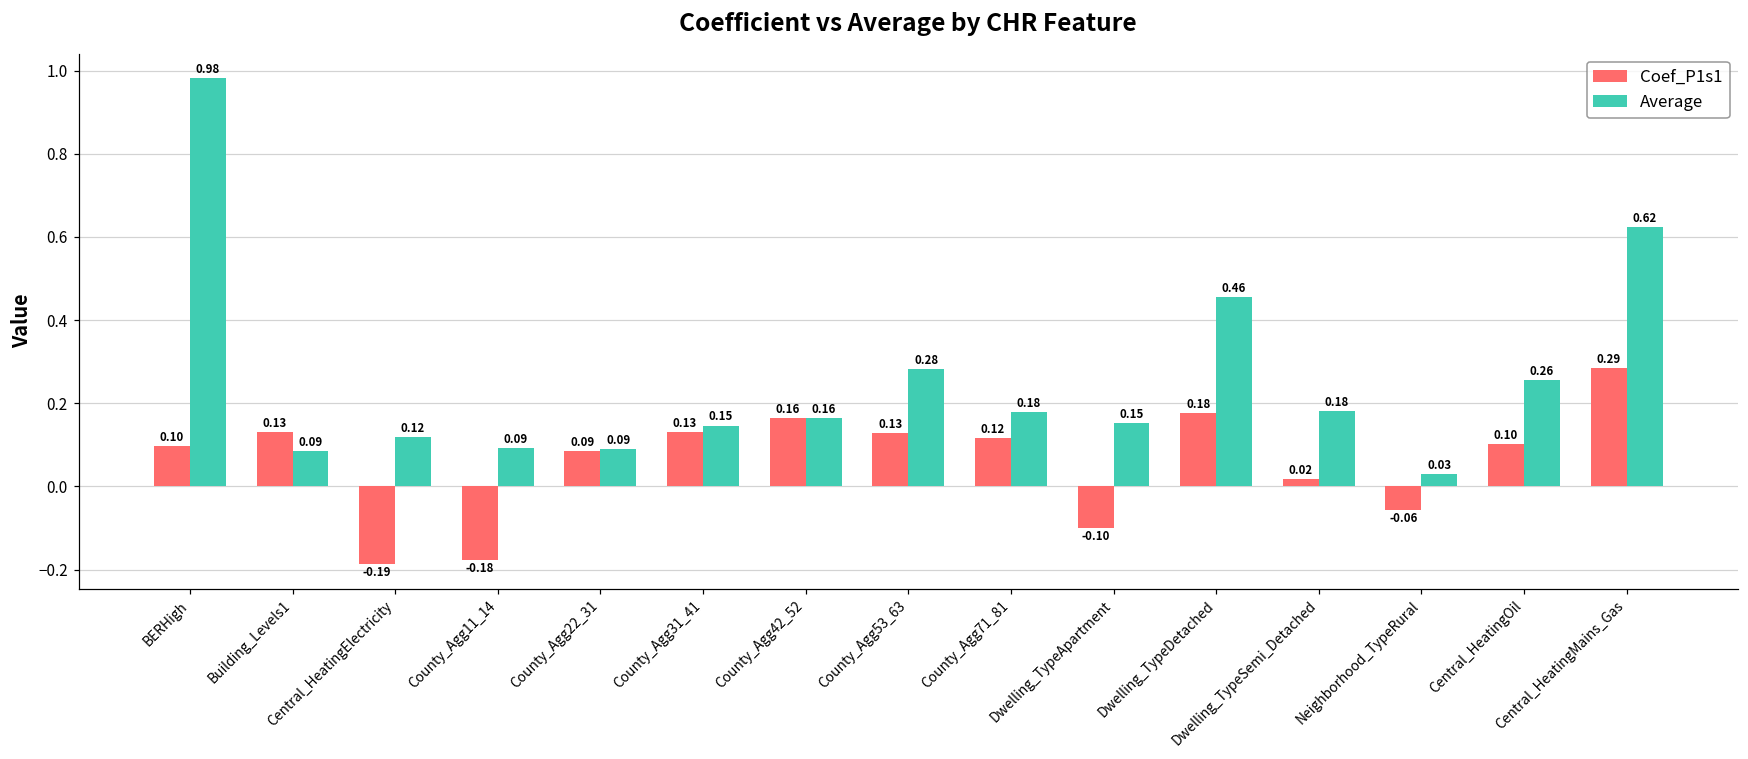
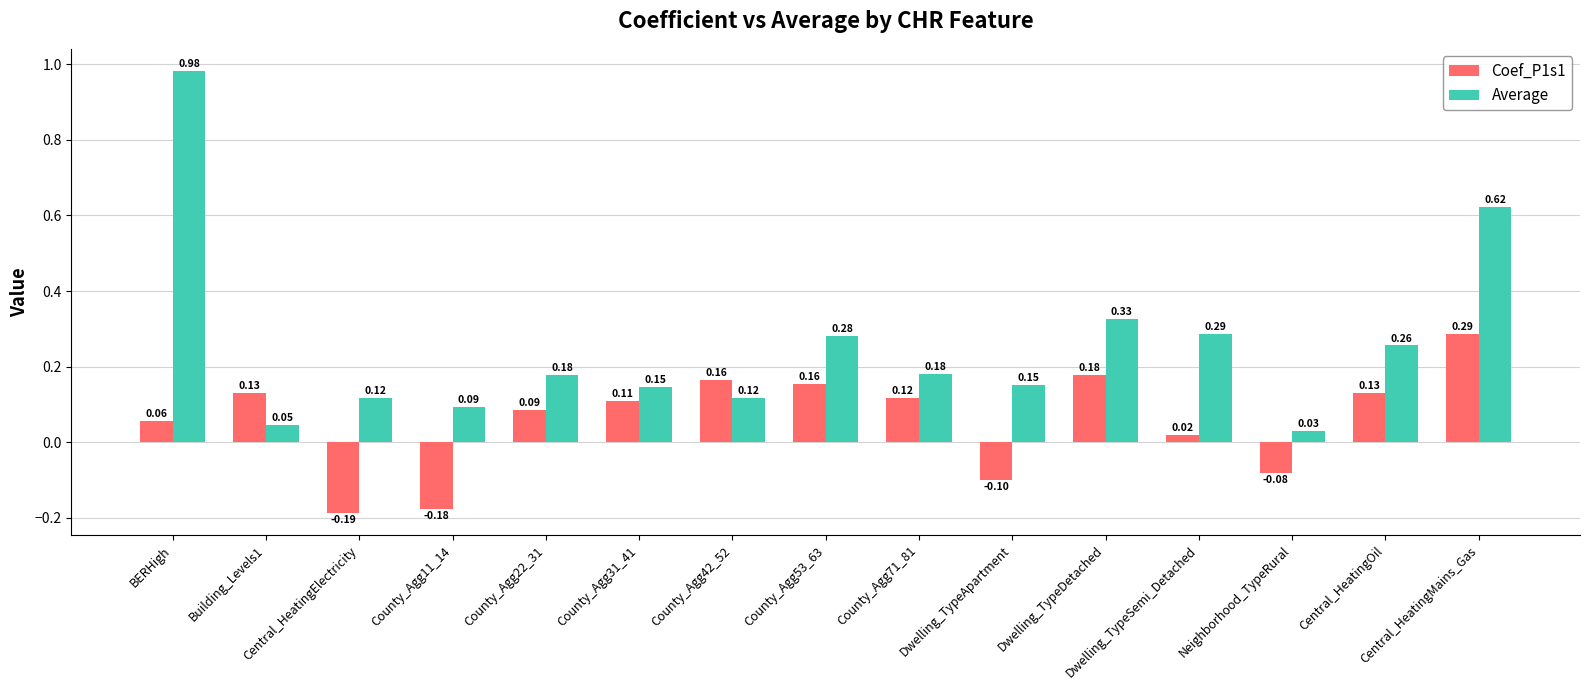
Coef_P1s1, BERHigh: 0.10 -> 0.06
Average, Building_Levels1: 0.09 -> 0.05
Average, County_Agg22_31: 0.09 -> 0.18
Coef_P1s1, County_Agg31_41: 0.13 -> 0.11
Average, County_Agg42_52: 0.16 -> 0.12
Coef_P1s1, County_Agg53_63: 0.13 -> 0.16
Average, Dwelling_TypeDetached: 0.46 -> 0.33
Average, Dwelling_TypeSemi_Detached: 0.18 -> 0.29
Coef_P1s1, Neighborhood_TypeRural: -0.06 -> -0.08
Coef_P1s1, Central_HeatingOil: 0.10 -> 0.13
